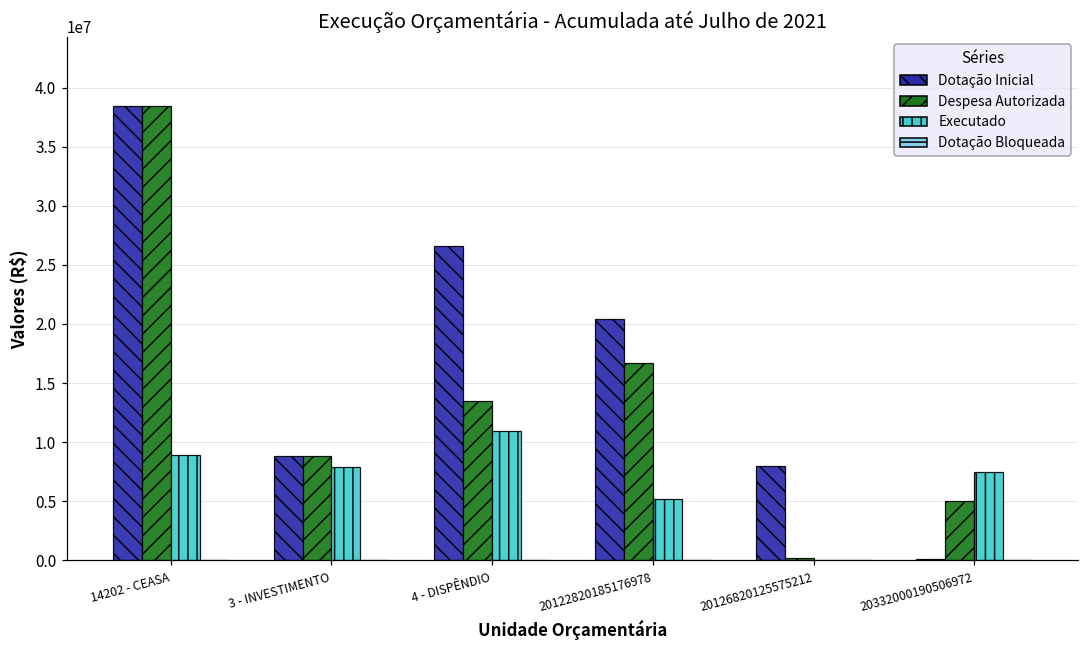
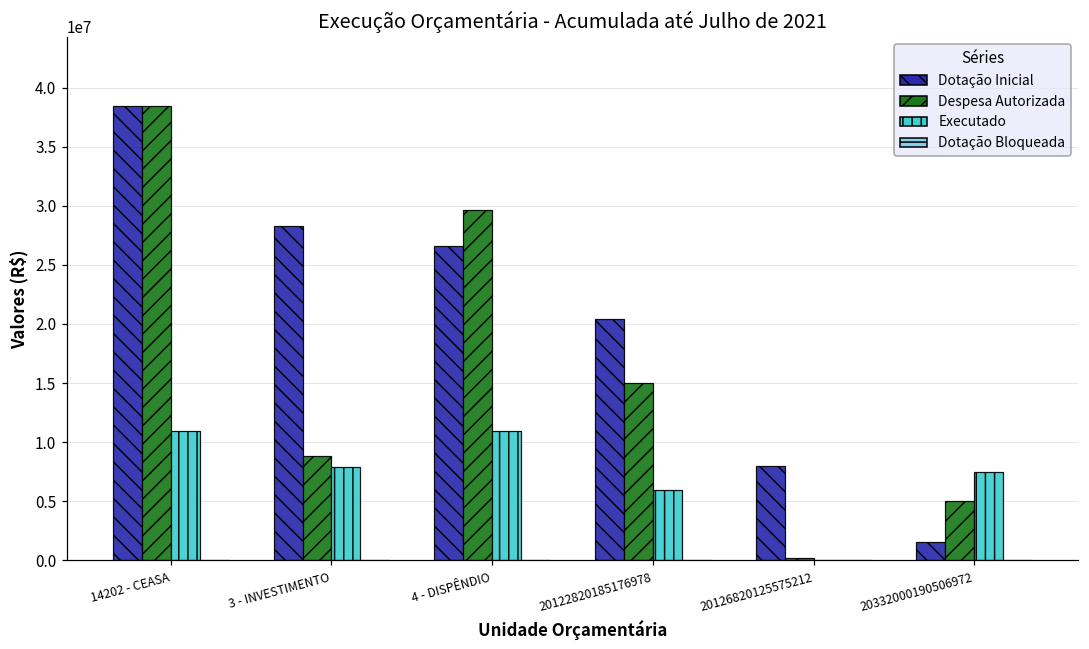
Executado, 14202 - CEASA: 8900000 -> 10900000
Dotação Inicial, 3 - INVESTIMENTO: 8800000 -> 28300000
Despesa Autorizada, 4 - DISPÊNDIO: 13500000 -> 29700000
Despesa Autorizada, 20122820185176978: 16700000 -> 15000000
Executado, 20122820185176978: 5200000 -> 5900000
Dotação Inicial, 20332000190506972: 100000 -> 1500000
